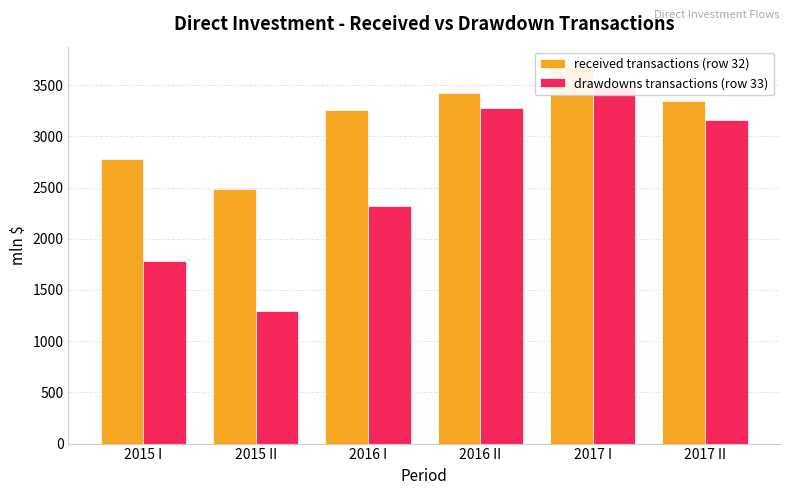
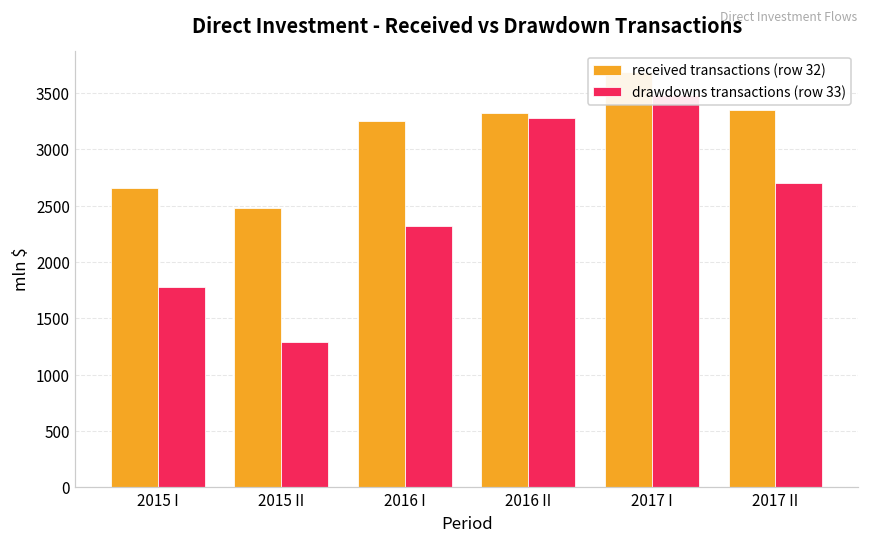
received transactions (row 32), 2015 I: 2780 -> 2660
received transactions (row 32), 2016 II: 3420 -> 3320
drawdowns transactions (row 33), 2017 II: 3160 -> 2710
